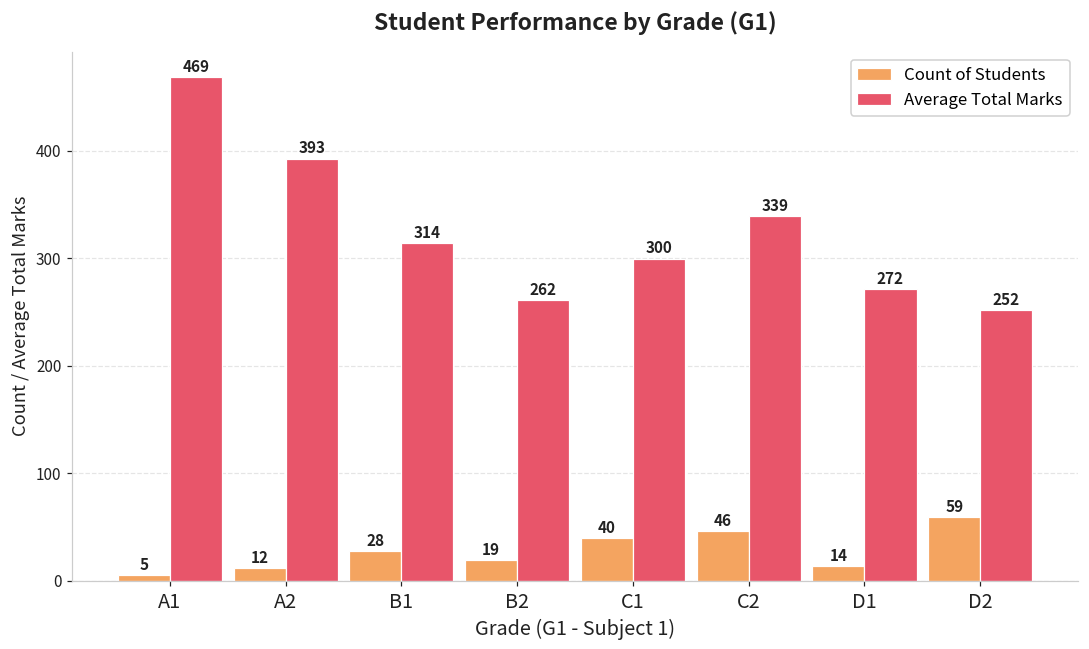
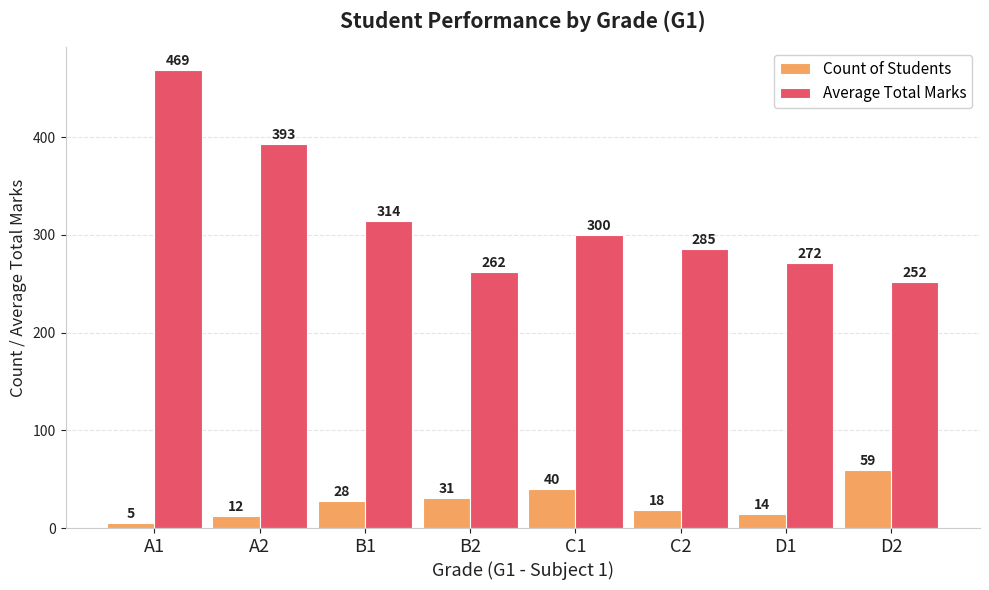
Count of Students, B2: 19 -> 31
Count of Students, C2: 46 -> 18
Average Total Marks, C2: 339 -> 285
